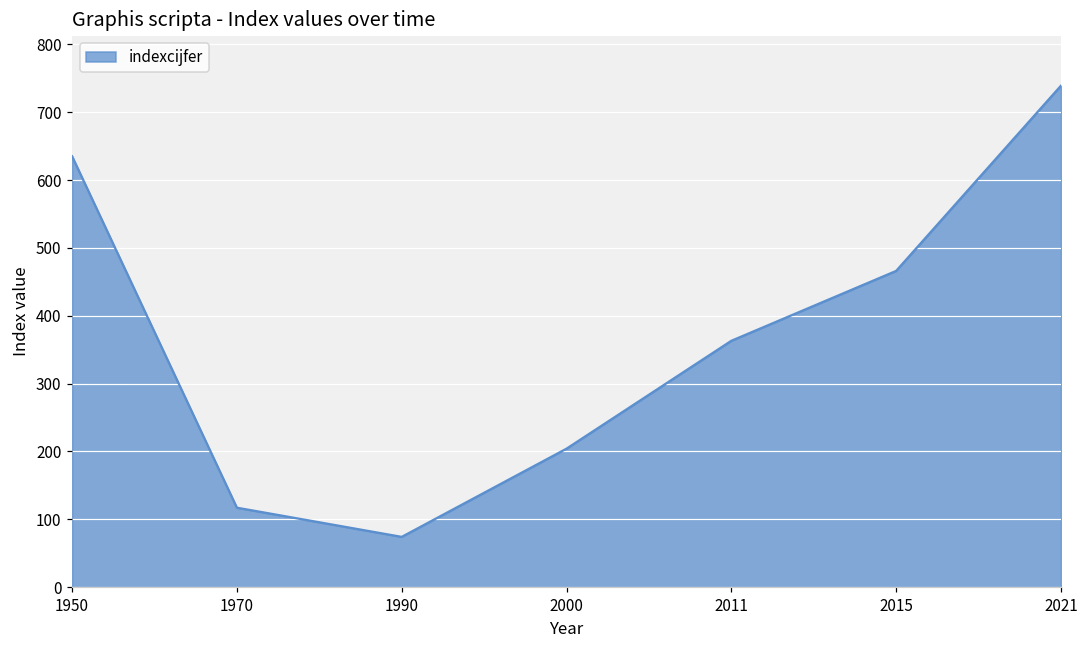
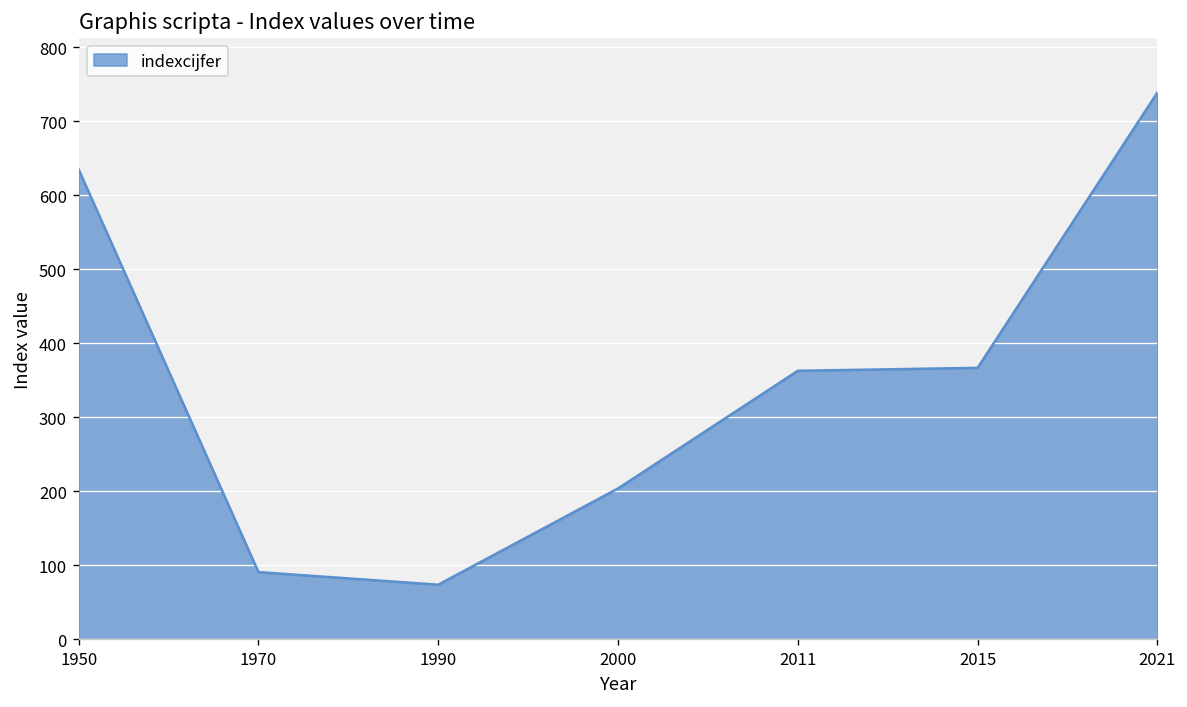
1970: 120 -> 90
2015: 470 -> 370
